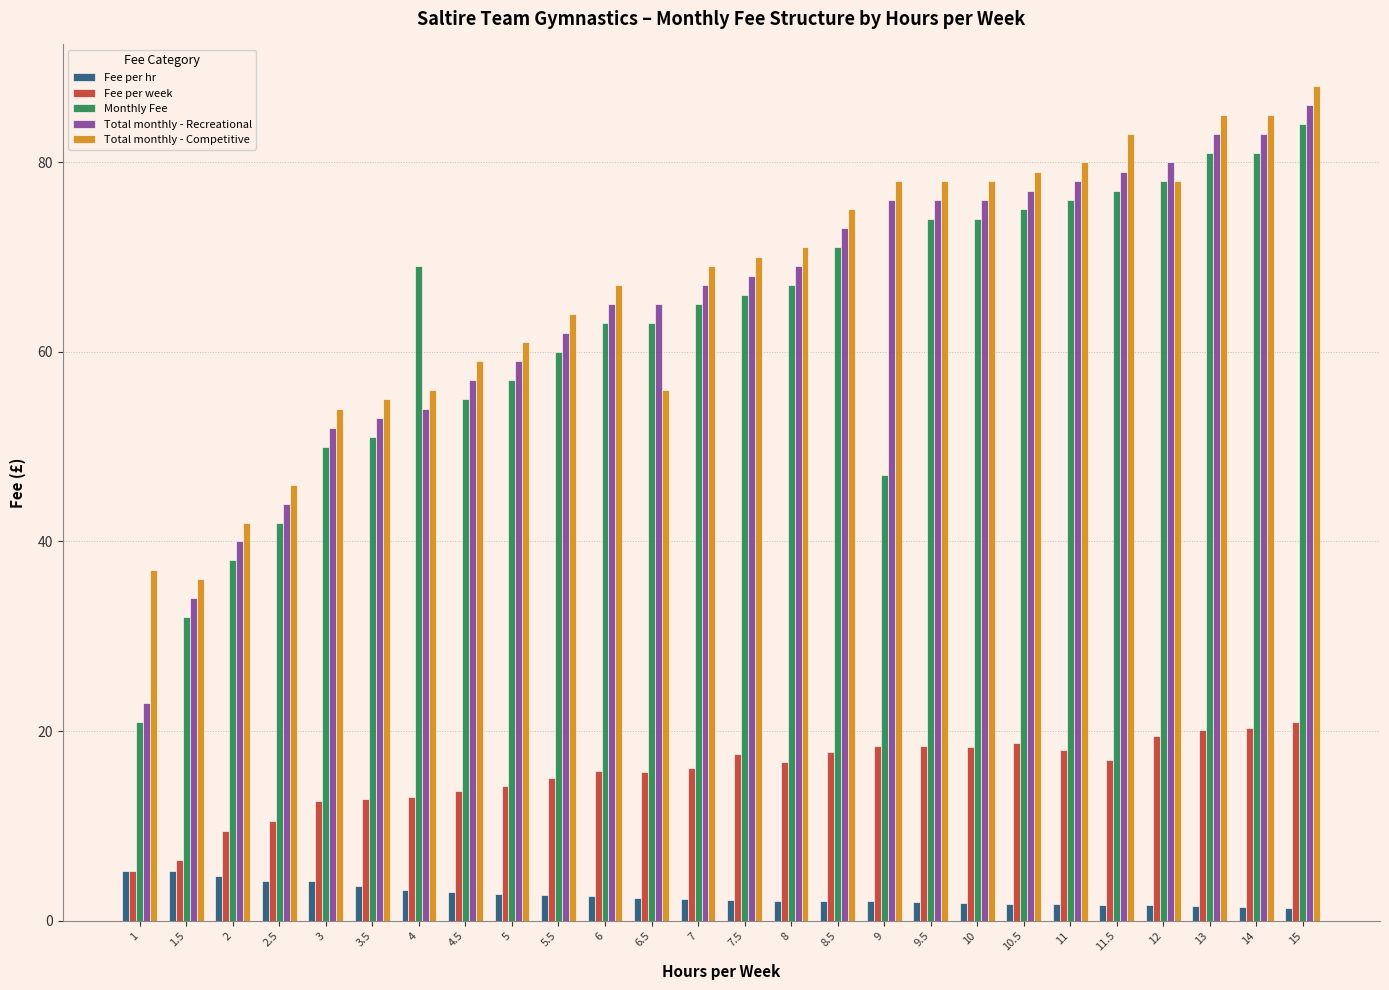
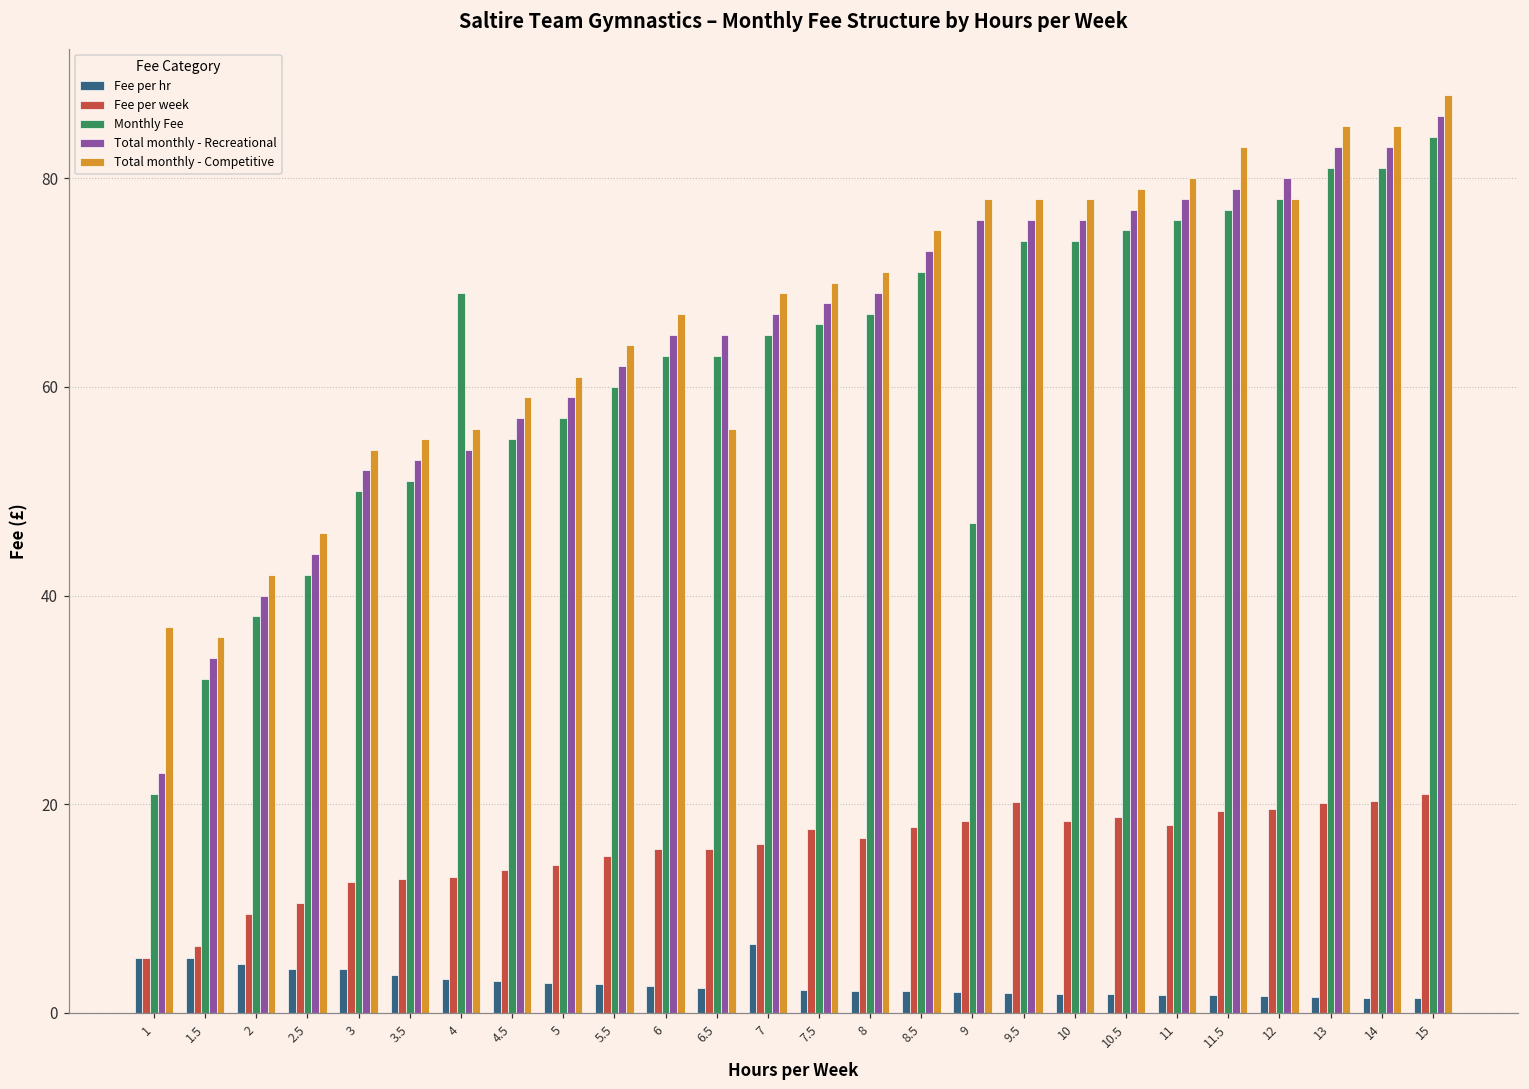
Fee per hr, 7: 2 -> 7
Fee per week, 9.5: 18 -> 20
Fee per week, 11.5: 17 -> 19
